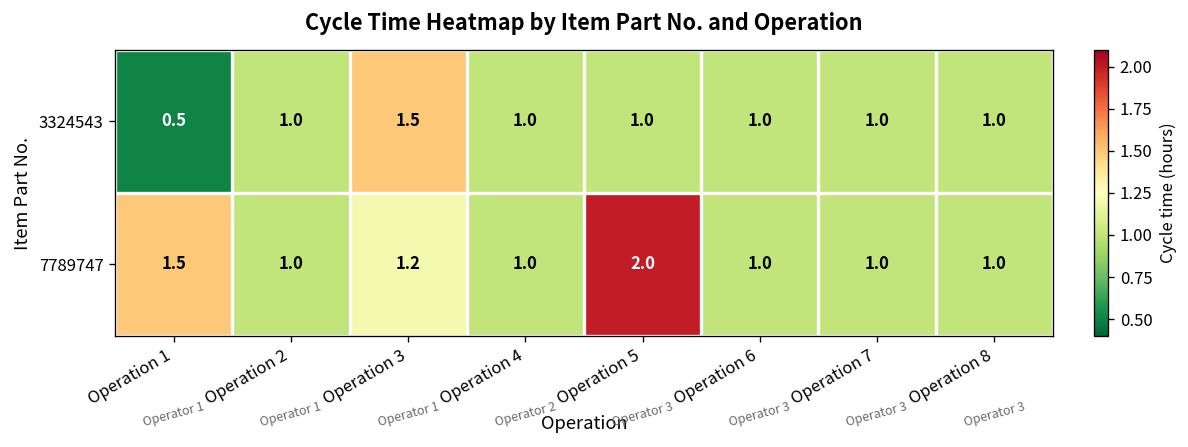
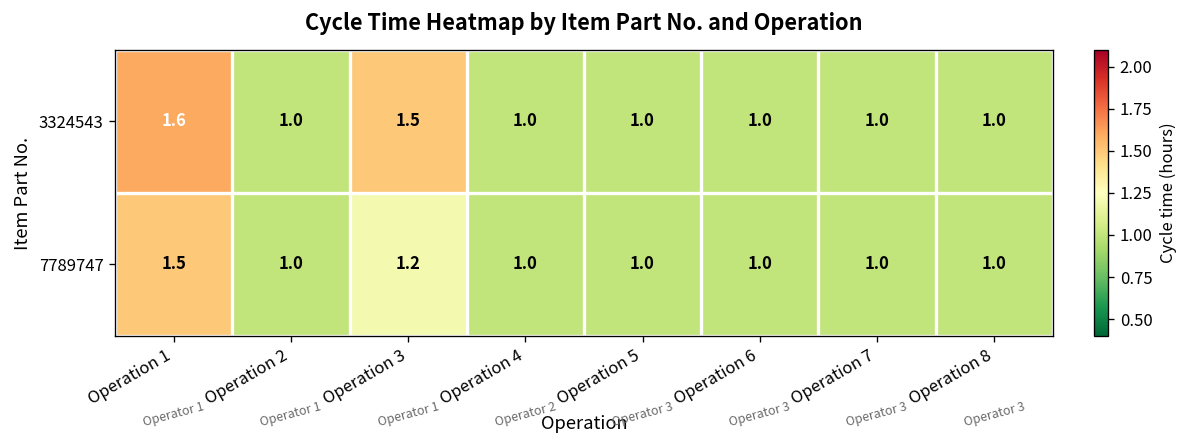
3324543, Operation 1: 0.5 -> 1.6
7789747, Operation 5: 2.0 -> 1.0
